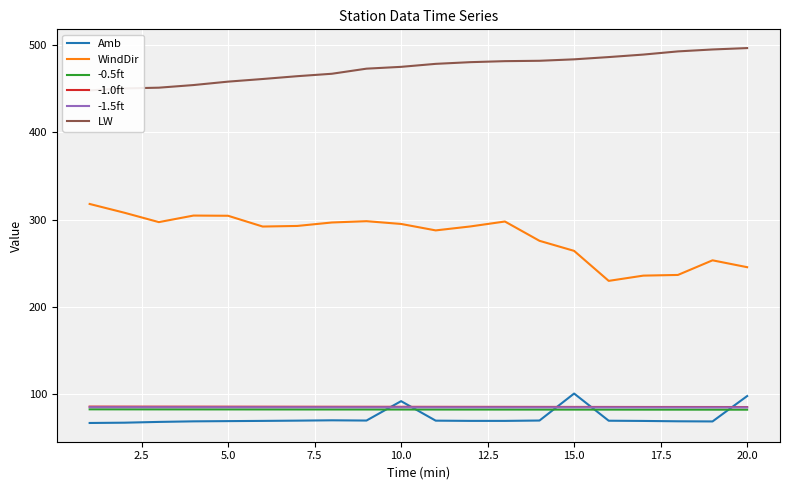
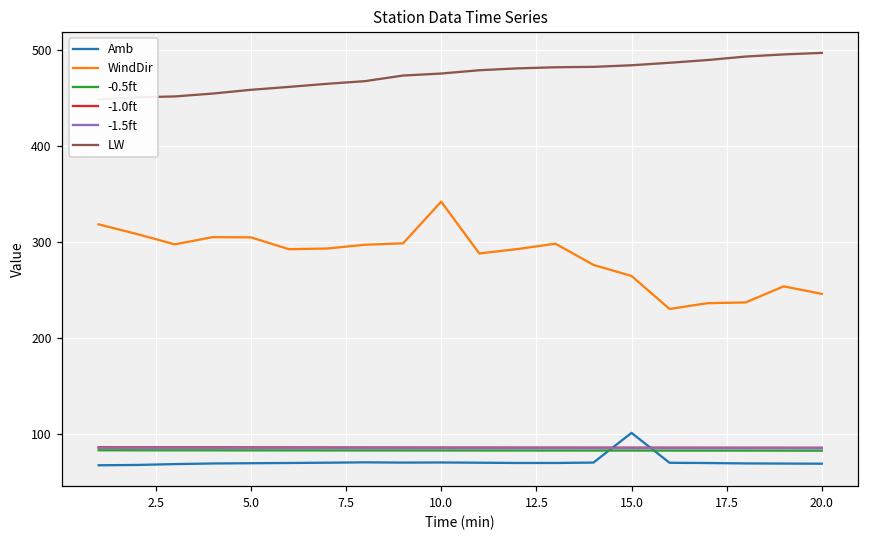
Amb, 10.0: 90 -> 70
WindDir, 10.0: 300 -> 340
Amb, 20.0: 100 -> 70
